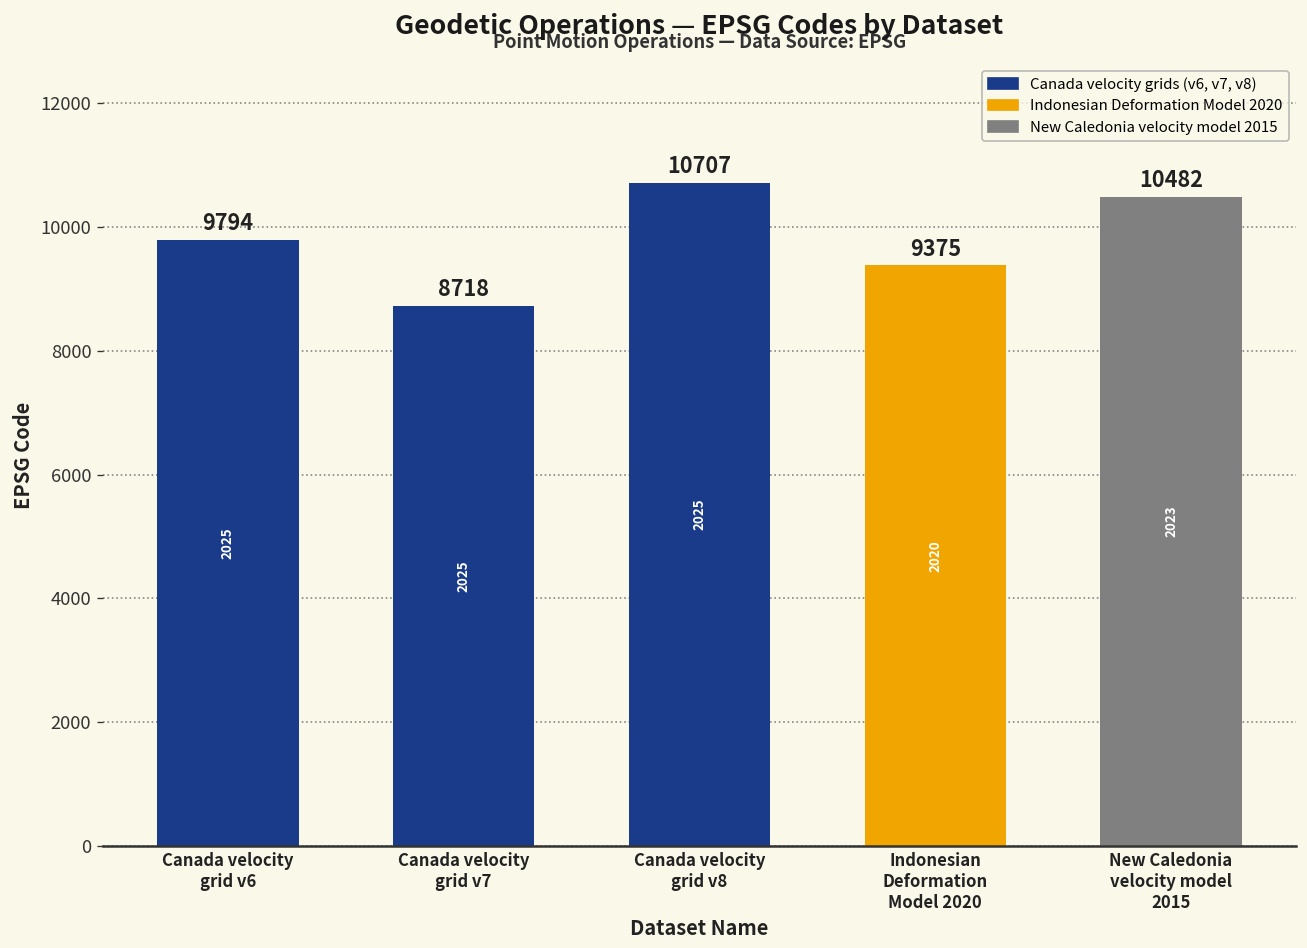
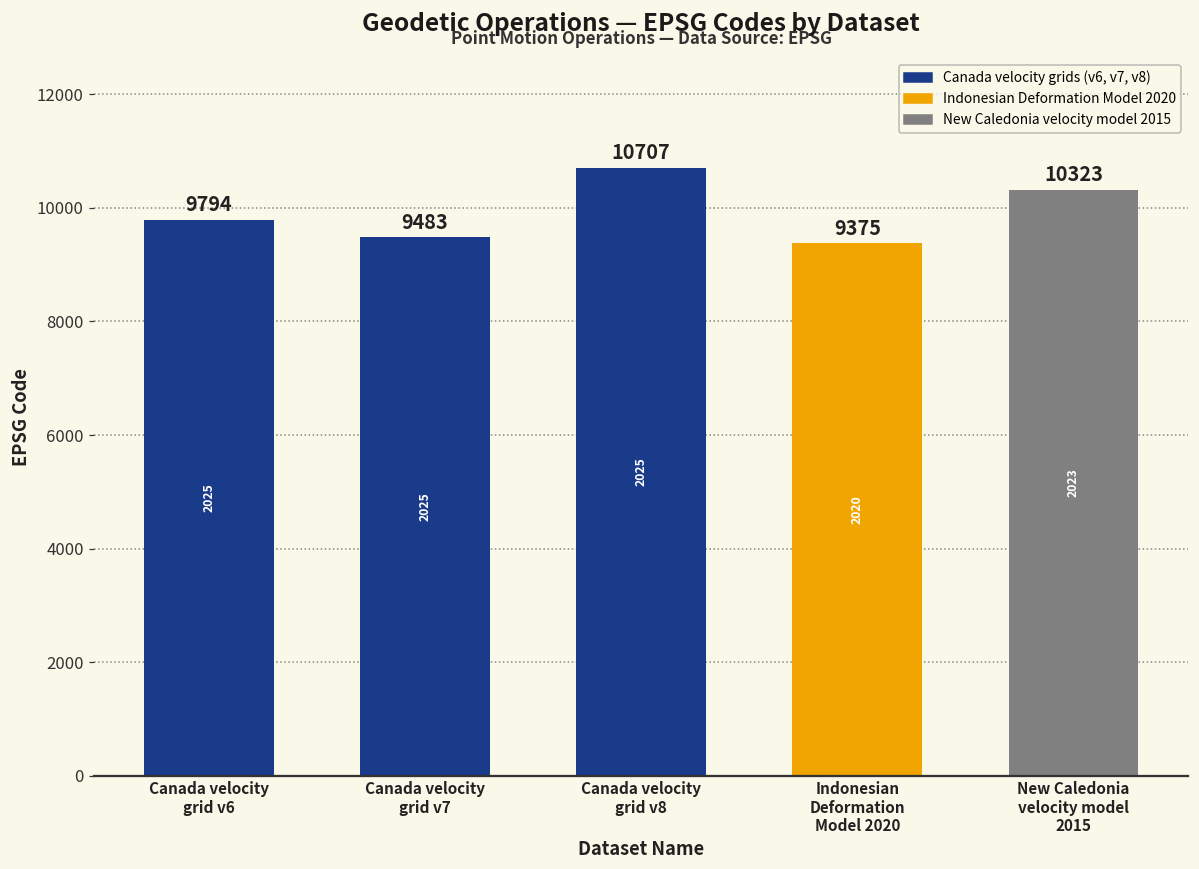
Canada velocity grid v7: 8718 -> 9483
New Caledonia velocity model 2015: 10482 -> 10323
